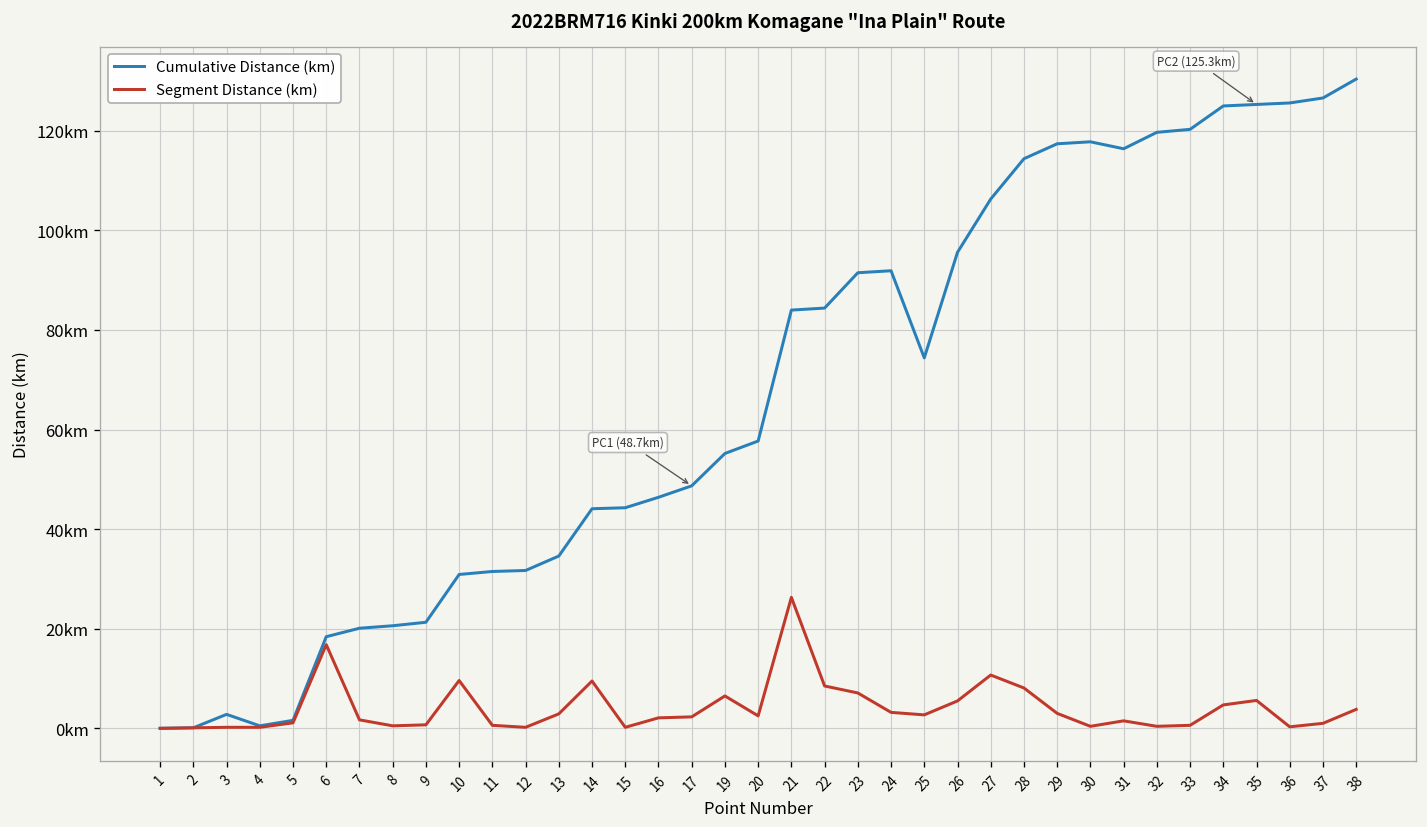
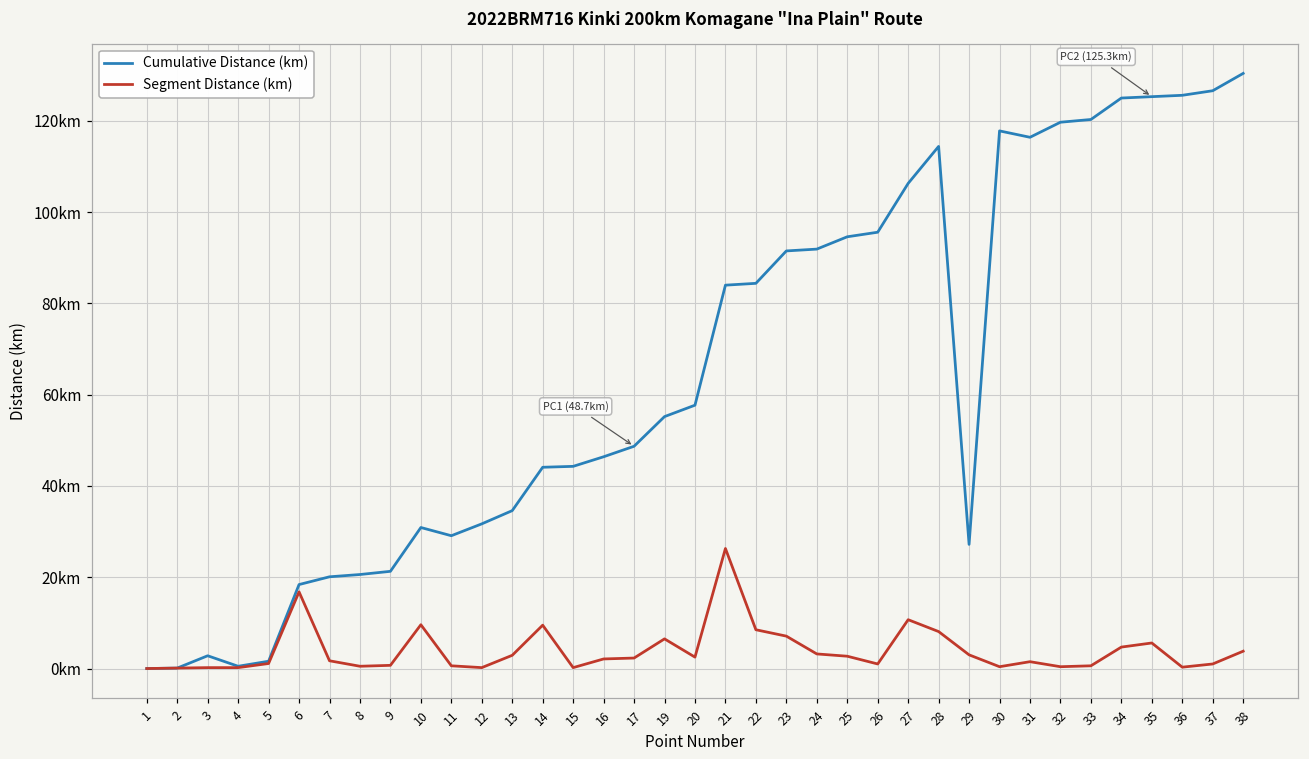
Cumulative Distance (km), 11: 32km -> 29km
Cumulative Distance (km), 25: 74km -> 95km
Segment Distance (km), 26: 6km -> 1km
Cumulative Distance (km), 29: 117km -> 27km
